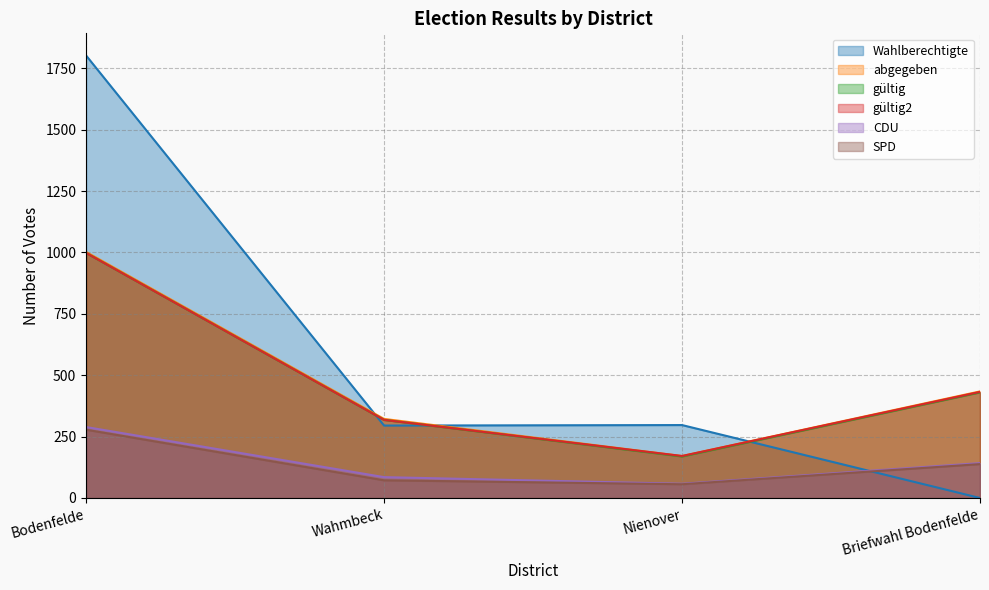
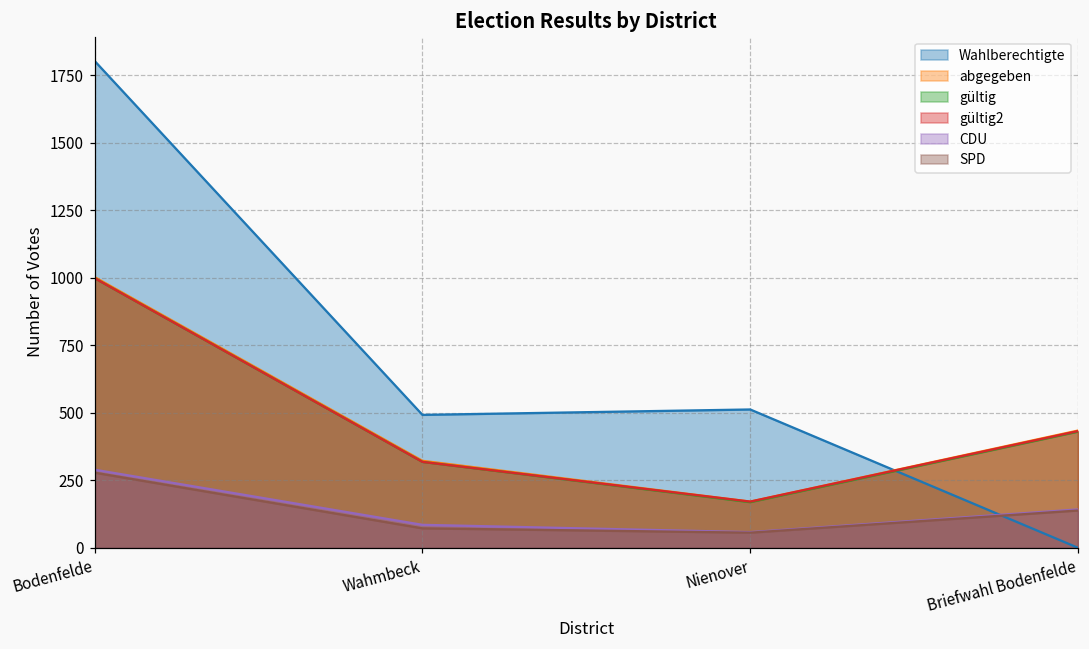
Wahlberechtigte, Wahmbeck: 300 -> 490
Wahlberechtigte, Nienover: 300 -> 510
